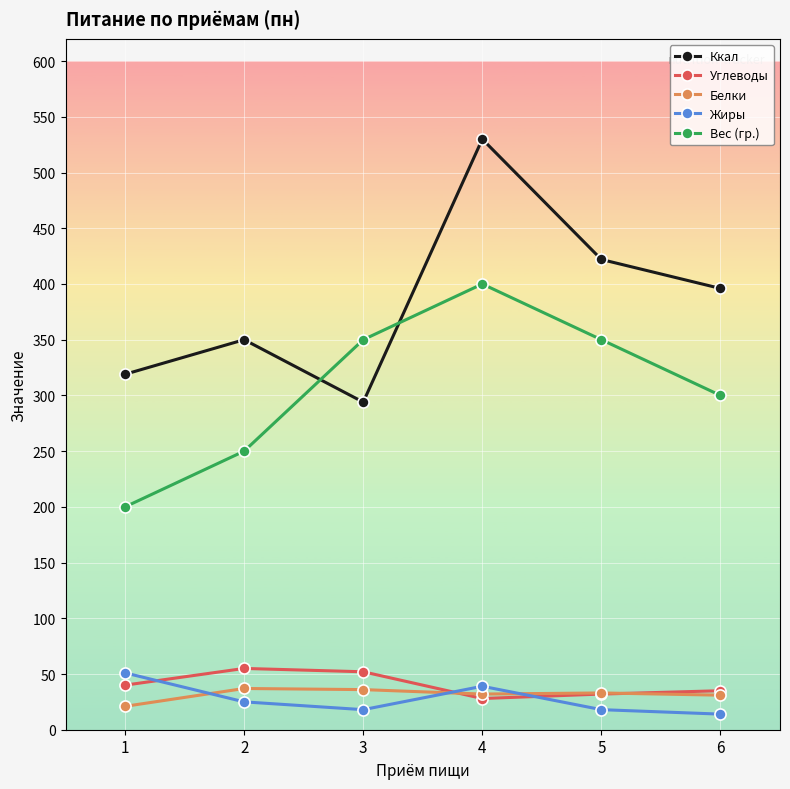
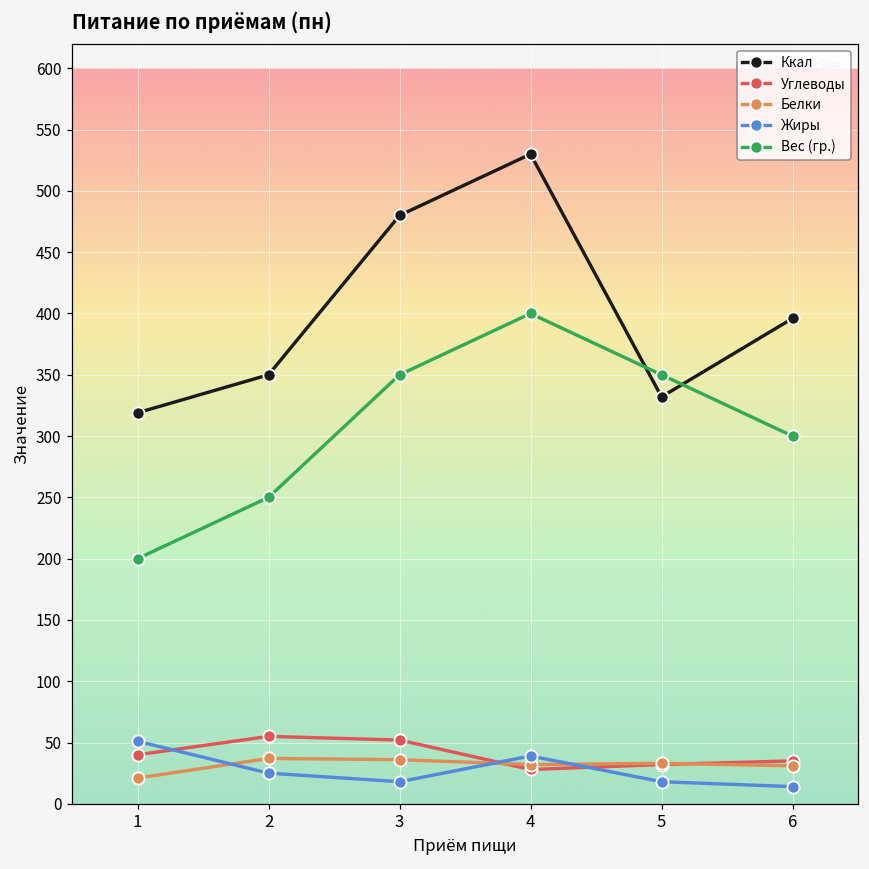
Ккал, 3: 294 -> 480
Ккал, 5: 422 -> 332
